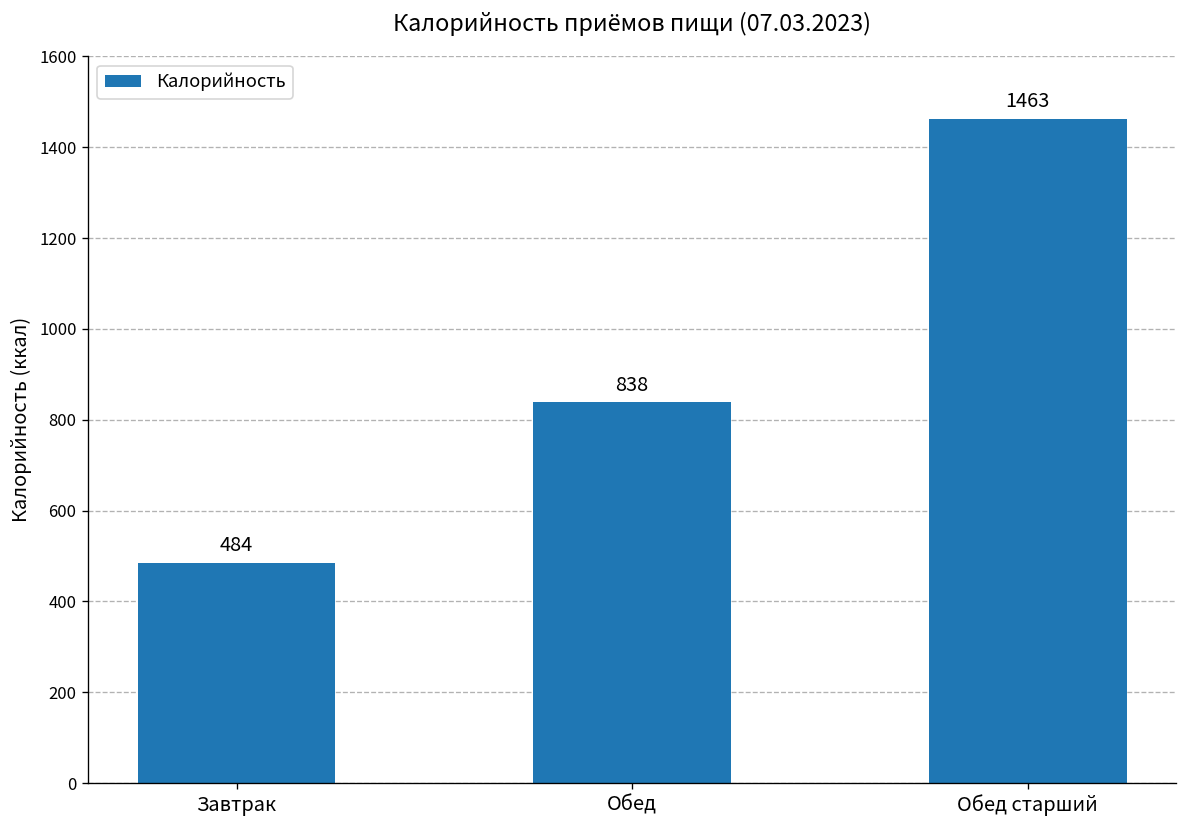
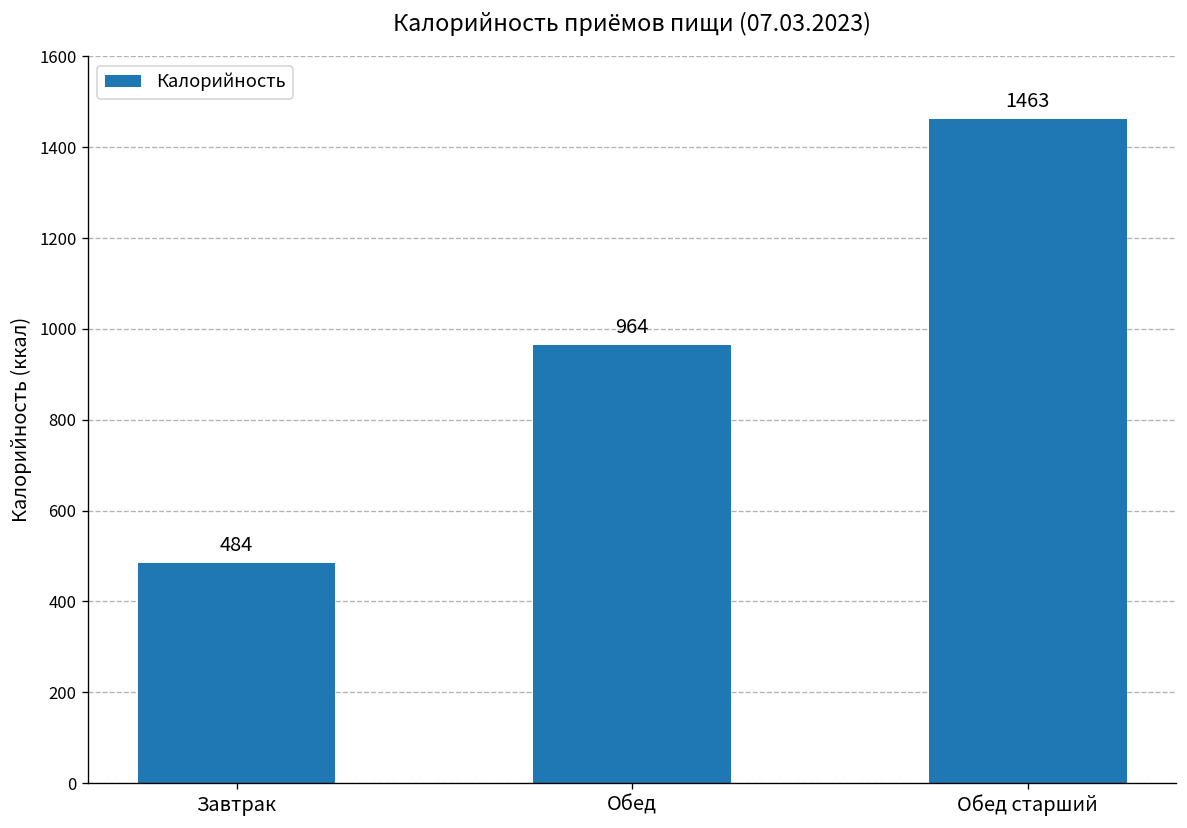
Обед: 838 -> 964
